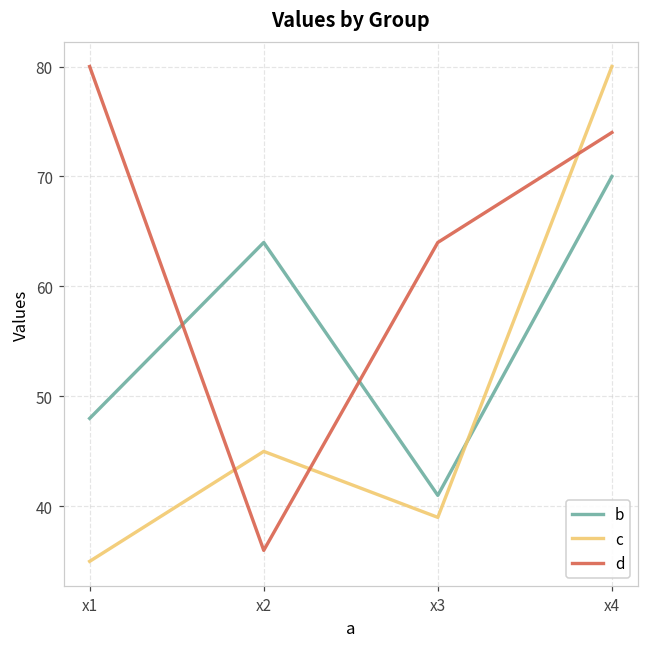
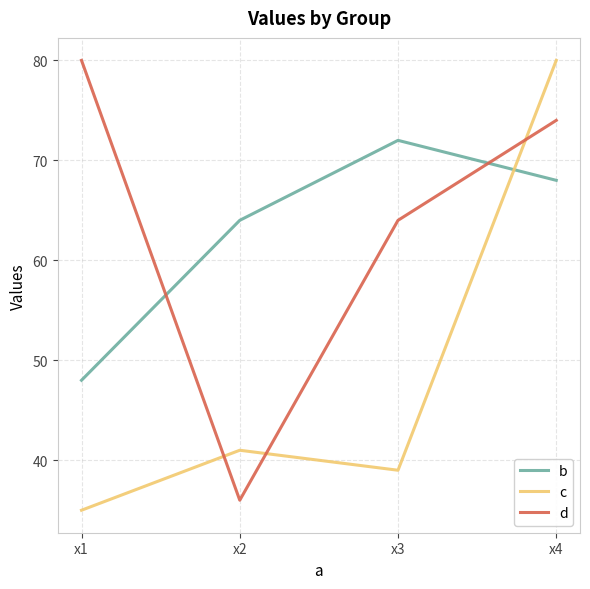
c, x2: 45 -> 41
b, x3: 41 -> 72
b, x4: 70 -> 68
